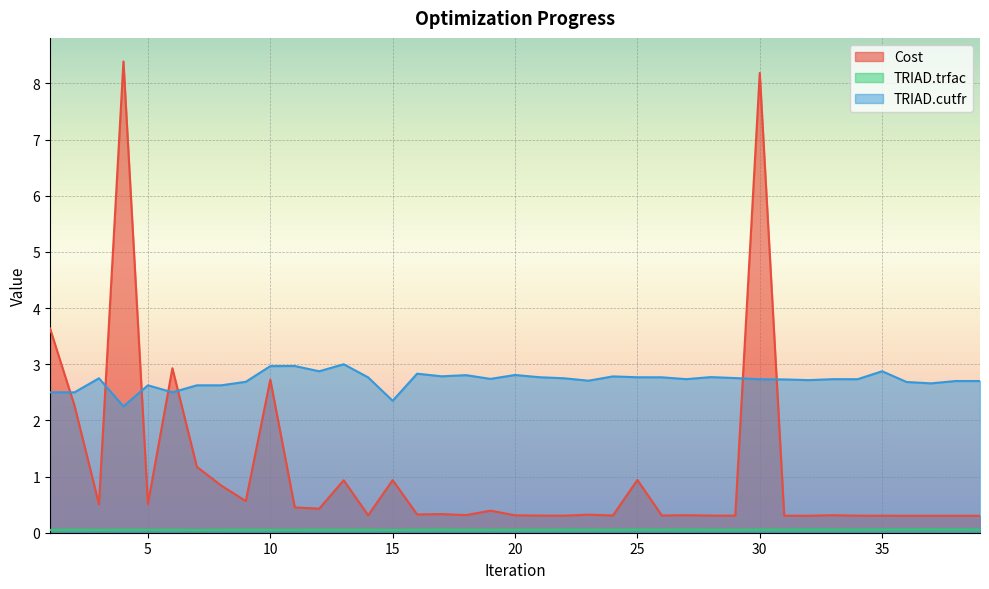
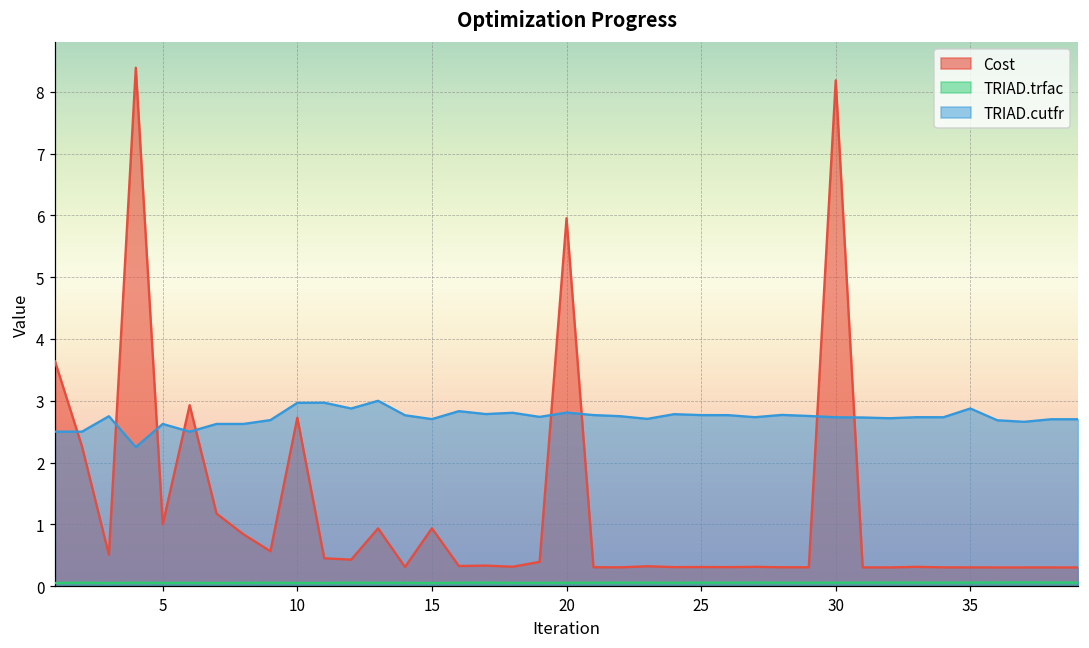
Cost, 5: 0.5 -> 1.0
TRIAD.cutfr, 15: 2.3 -> 2.7
Cost, 20: 0.3 -> 6.0
Cost, 25: 0.9 -> 0.3
